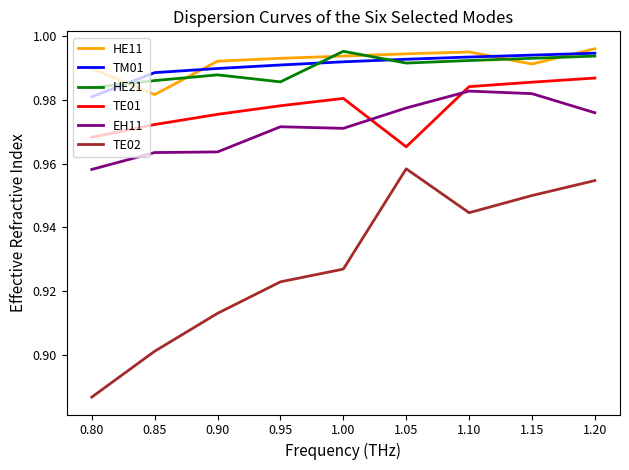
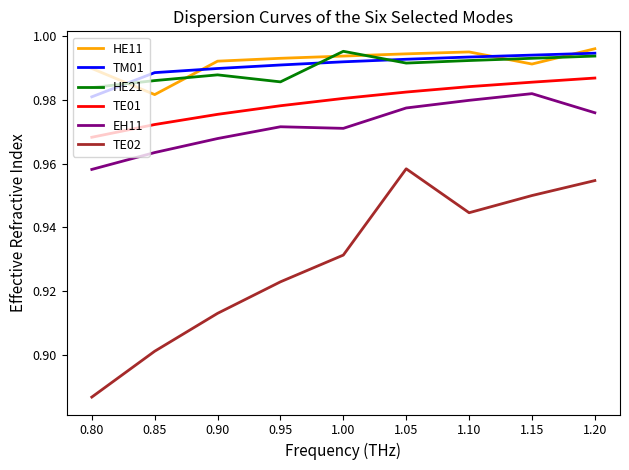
EH11, 0.90: 0.964 -> 0.968
TE02, 1.00: 0.927 -> 0.931
TE01, 1.05: 0.965 -> 0.983
EH11, 1.10: 0.983 -> 0.980
